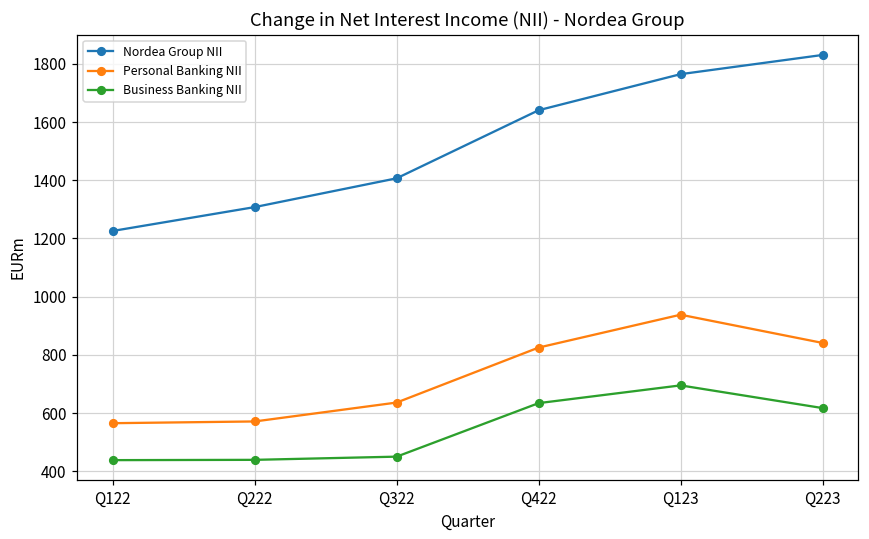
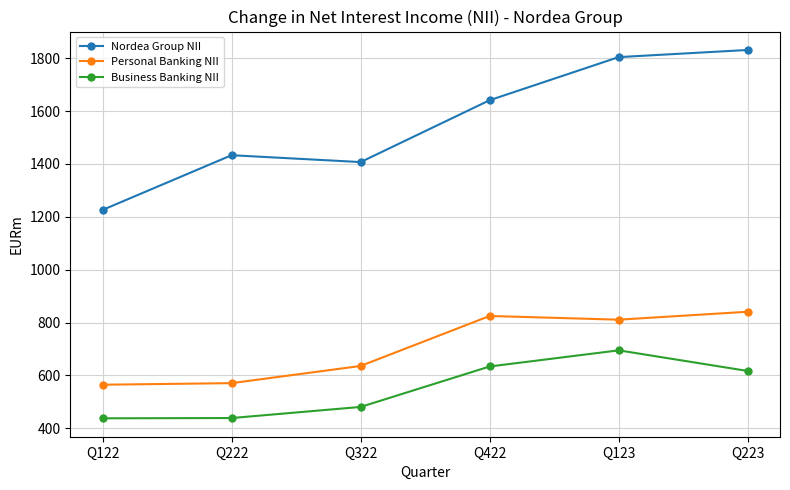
Nordea Group NII, Q222: 1310 -> 1430
Business Banking NII, Q322: 450 -> 480
Nordea Group NII, Q123: 1770 -> 1800
Personal Banking NII, Q123: 940 -> 810
